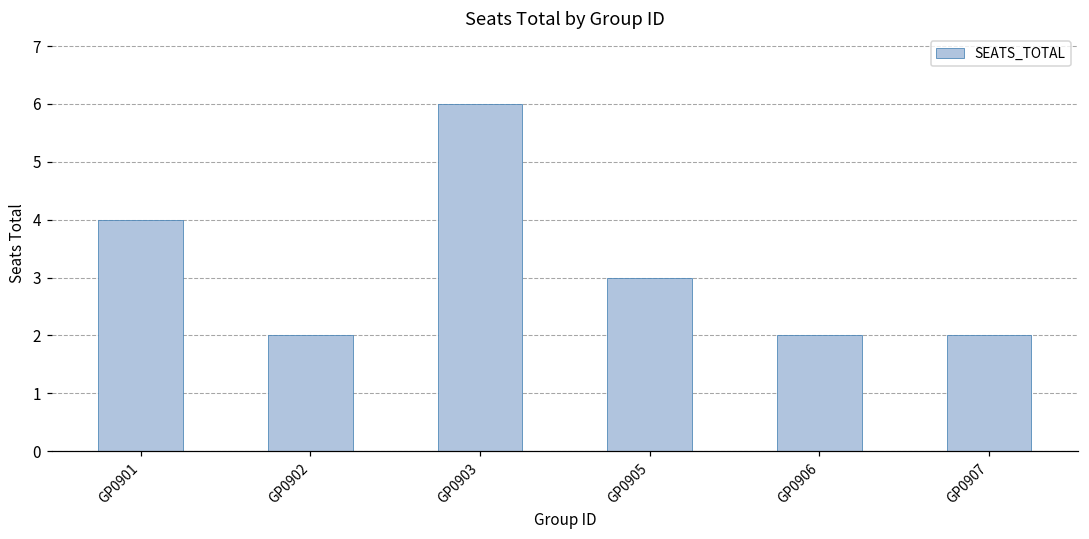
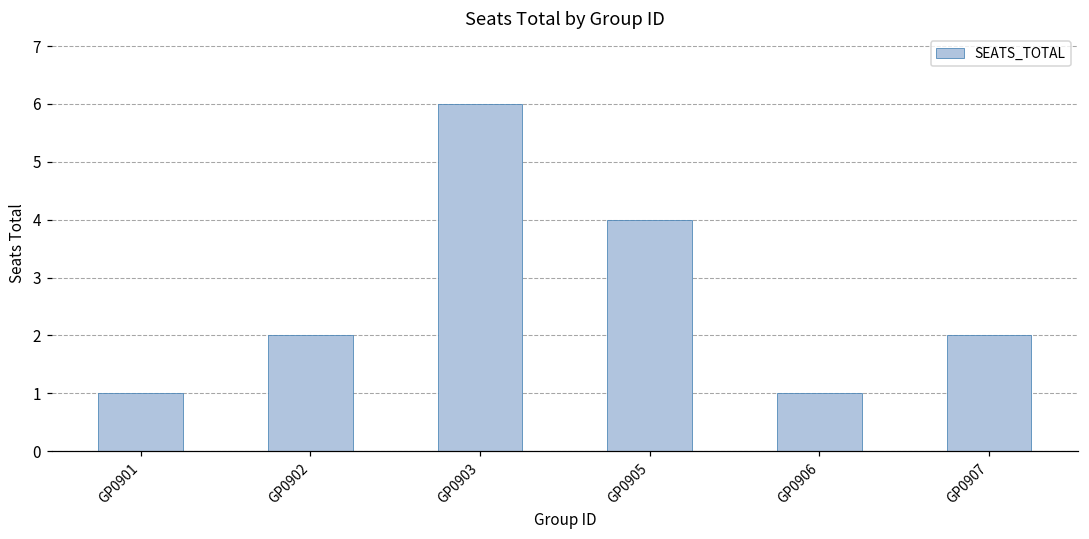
GP0901: 4 -> 1
GP0905: 3 -> 4
GP0906: 2 -> 1
